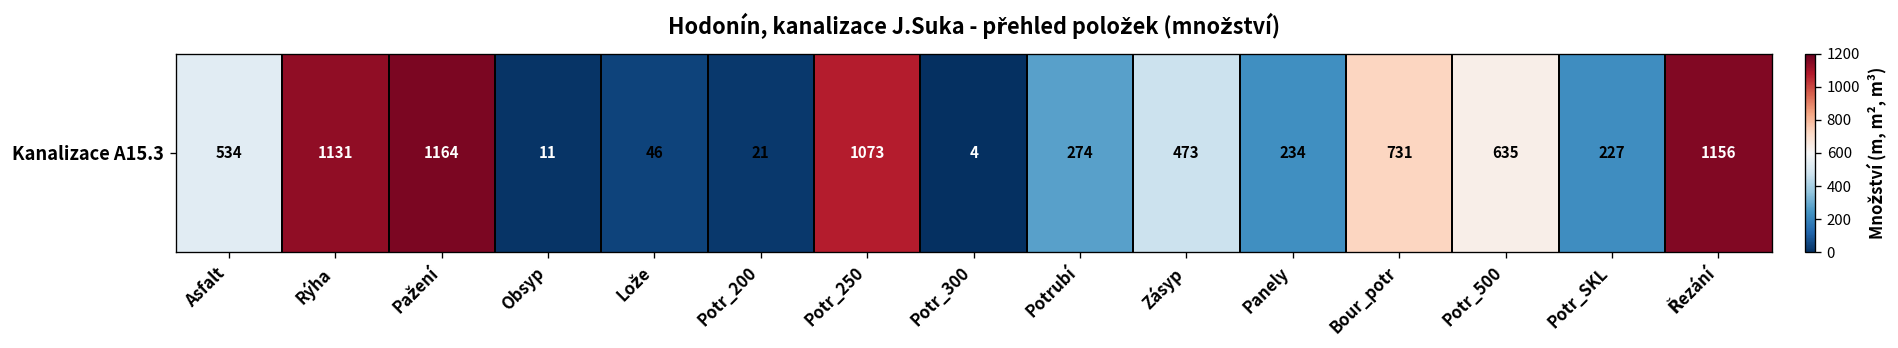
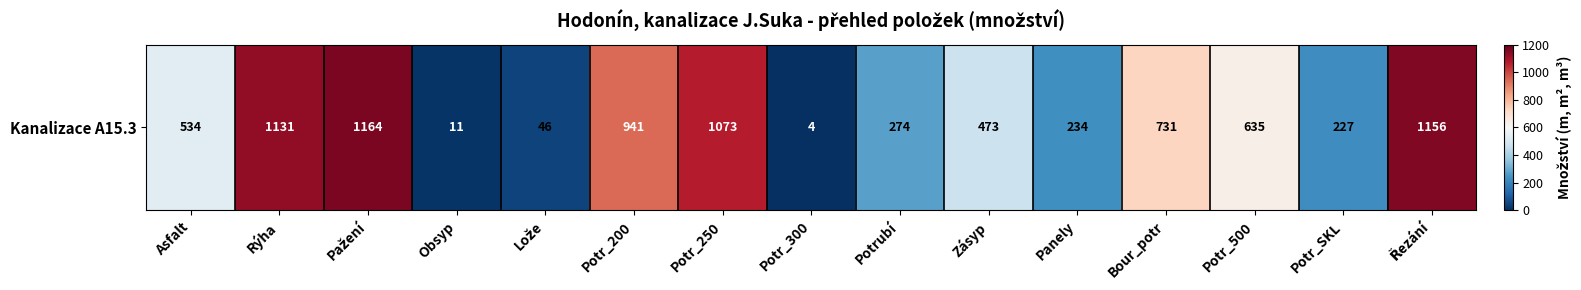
Kanalizace A15.3, Potr_200: 21 -> 941
